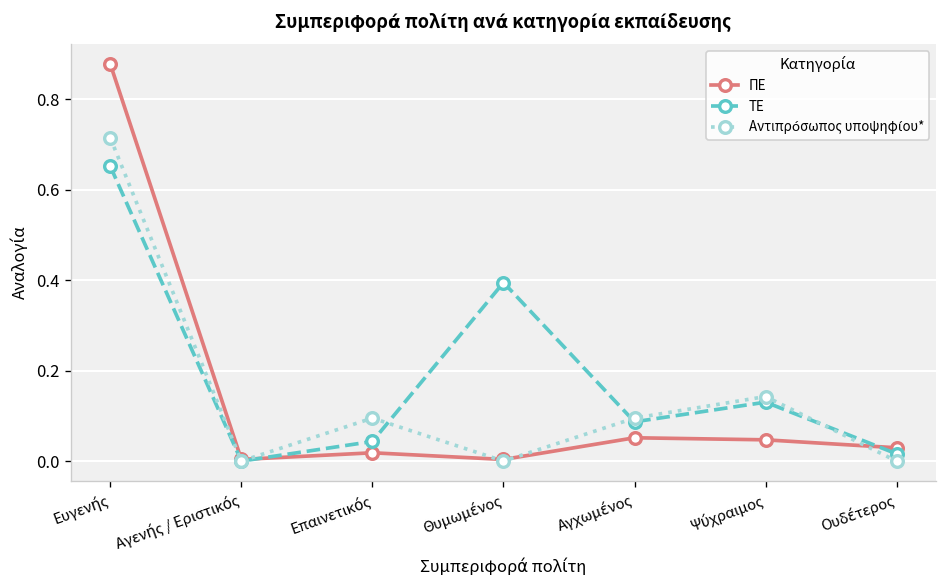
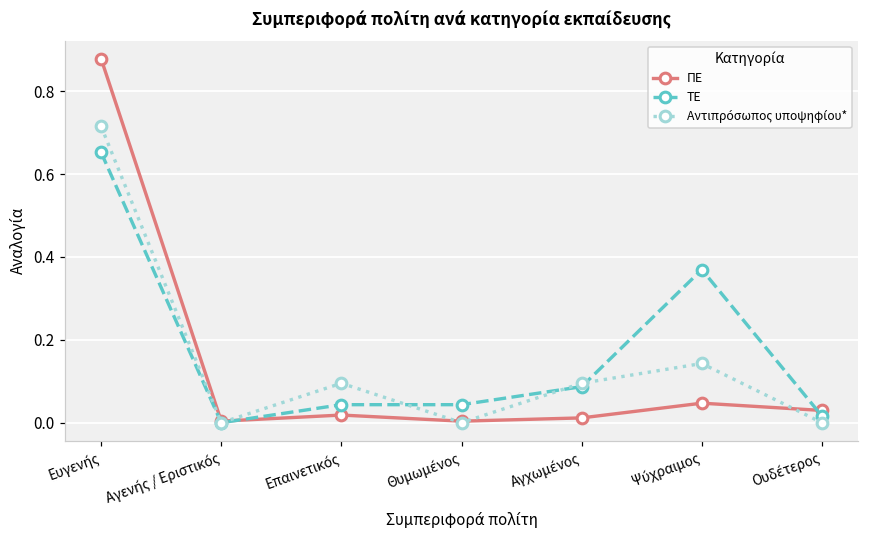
ΤΕ, Θυμωμένος: 0.40 -> 0.04
ΠΕ, Αγχωμένος: 0.05 -> 0.01
ΤΕ, Ψύχραιμος: 0.13 -> 0.37
